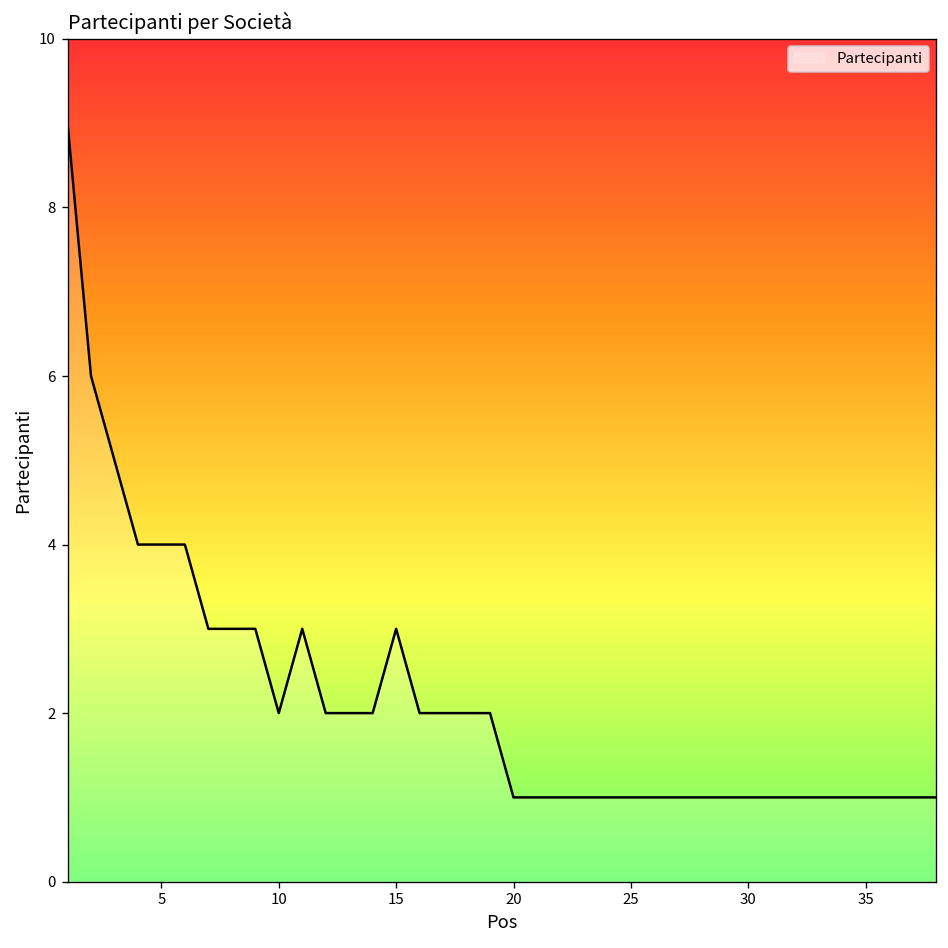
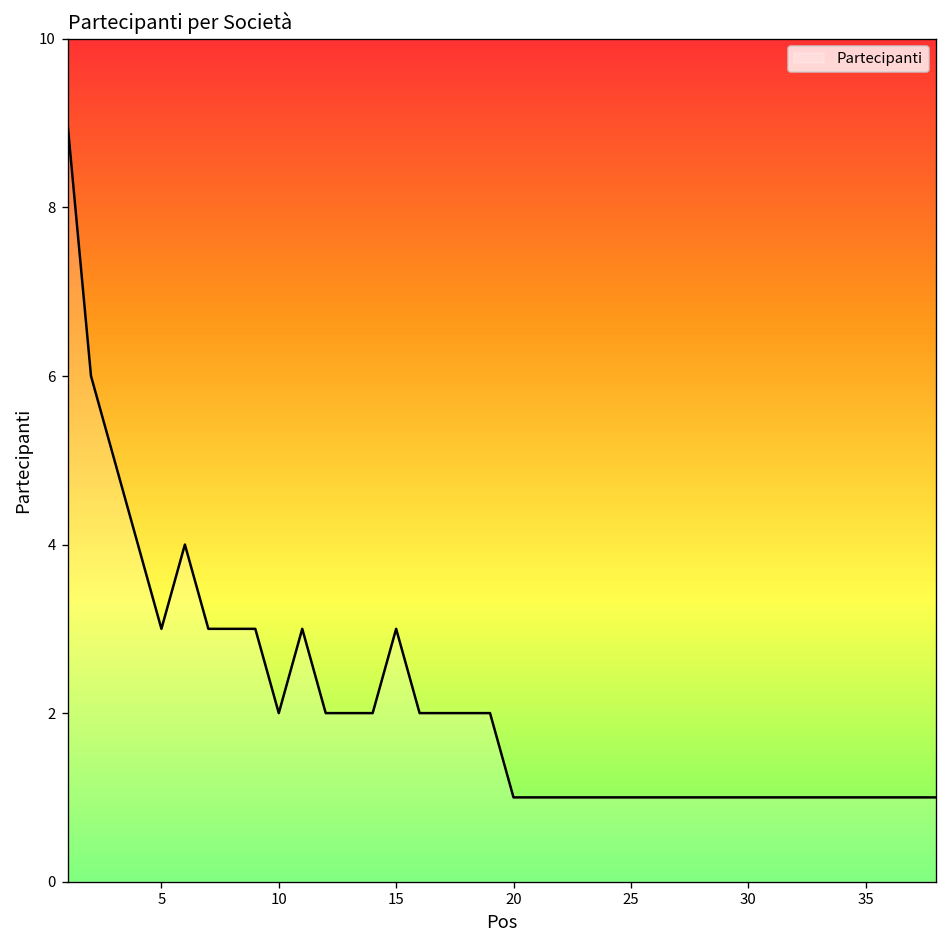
5: 4 -> 3
